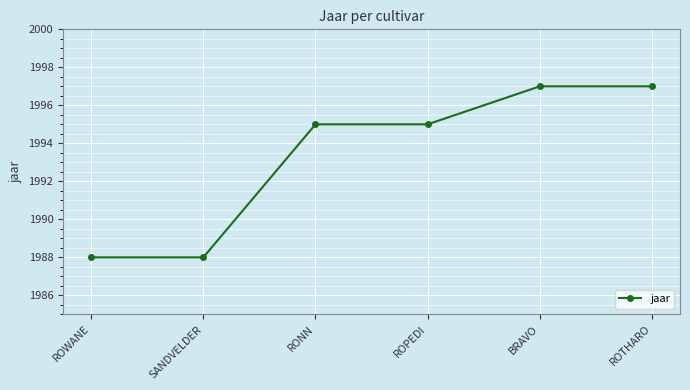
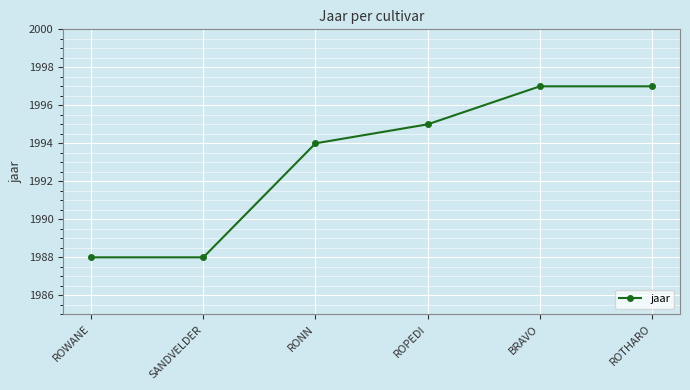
RONN: 1995 -> 1994
